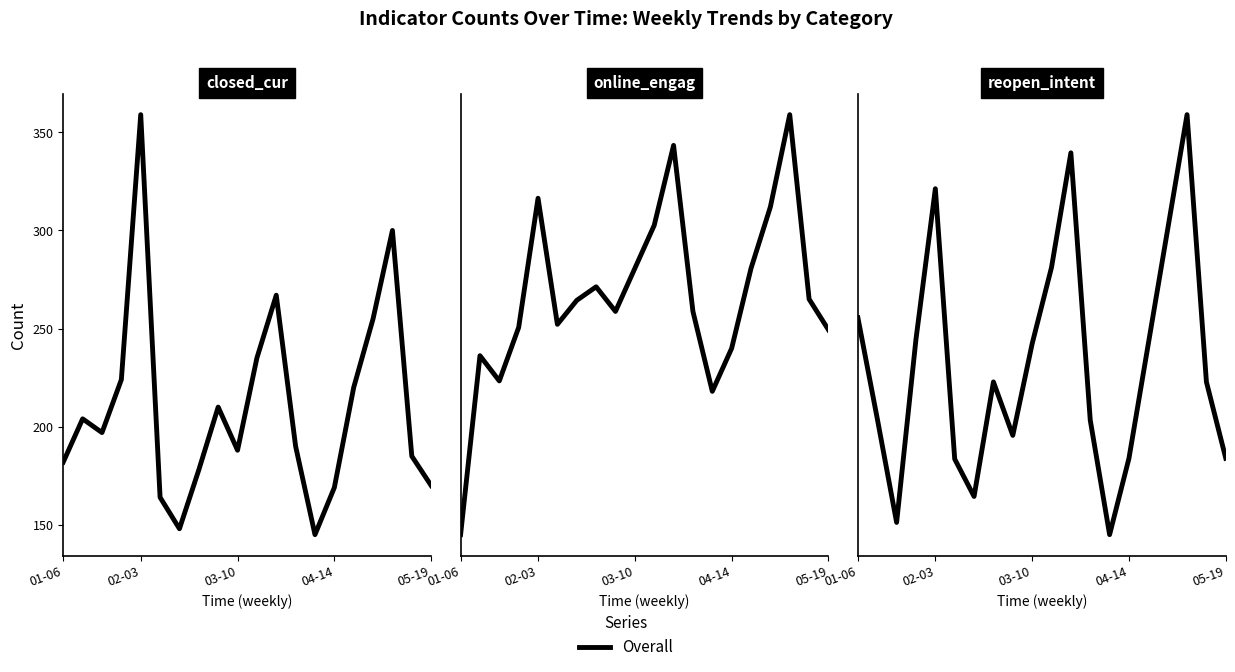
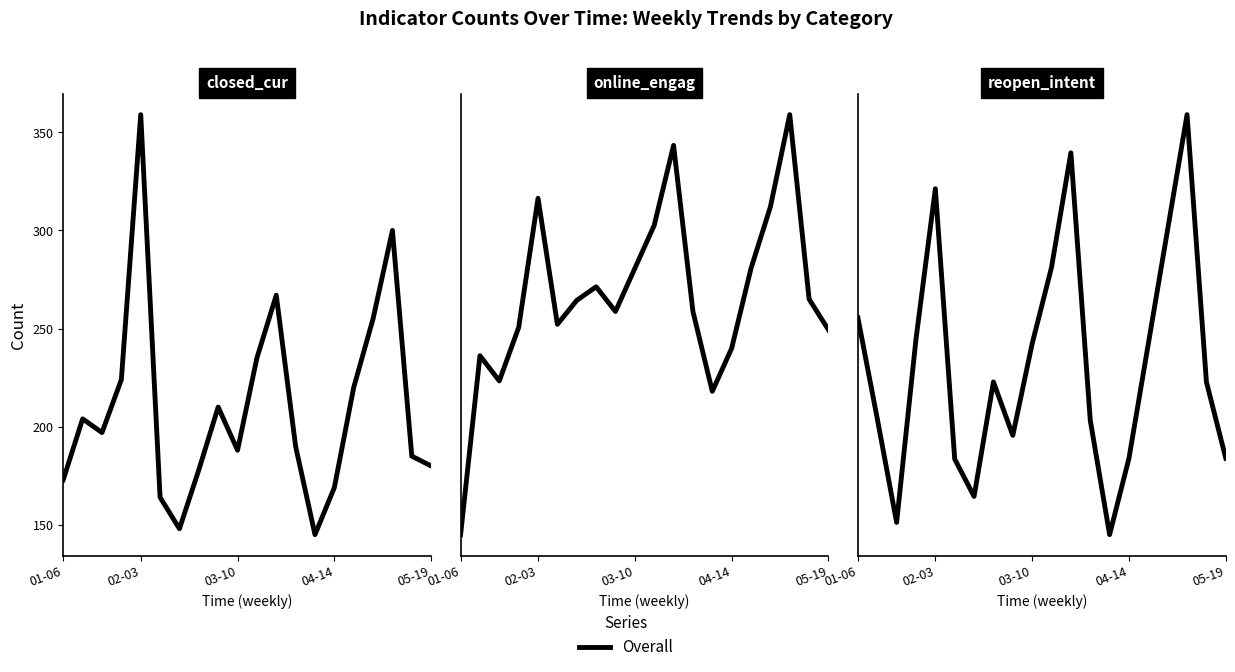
closed_cur, 01-06: 182 -> 173
closed_cur, 05-19: 170 -> 180
